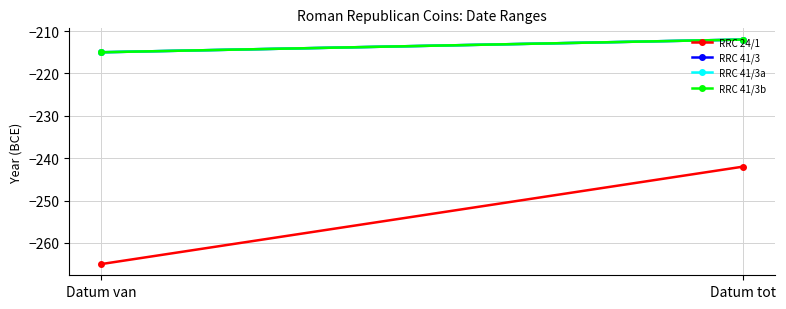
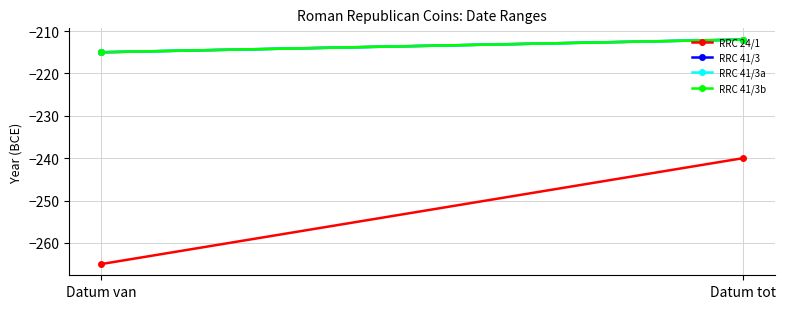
RRC 24/1, Datum tot: -242 -> -240
